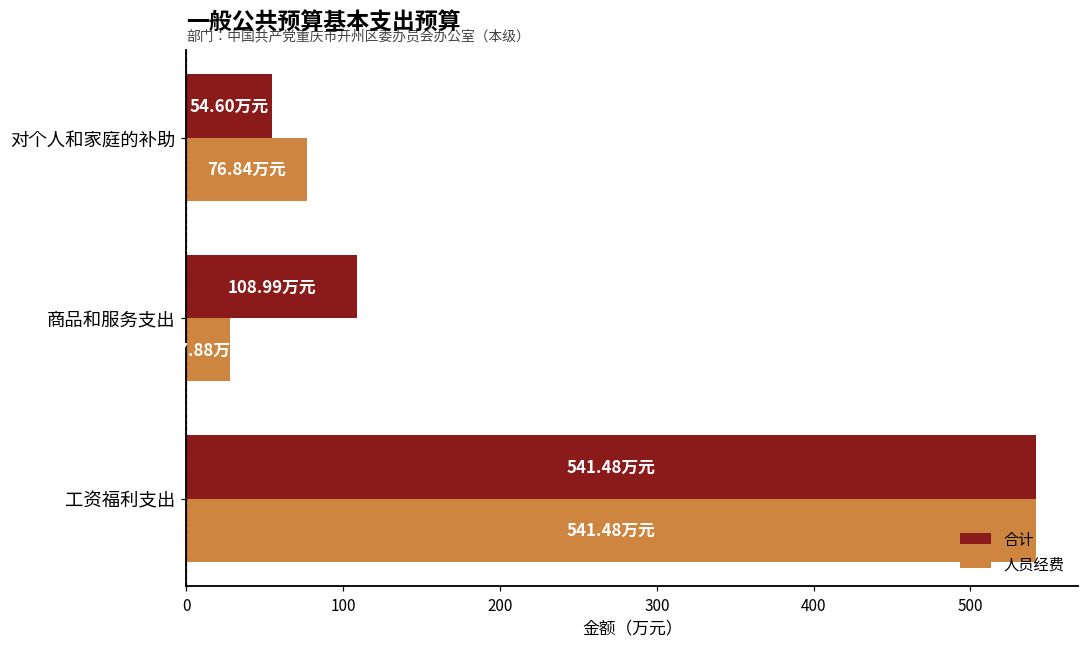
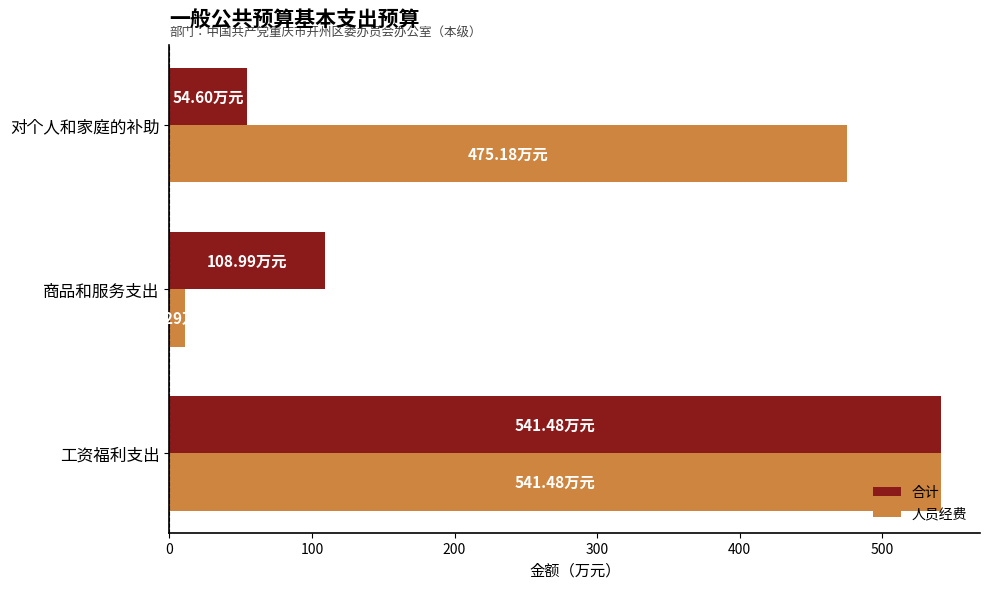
人员经费, 对个人和家庭的补助: 76.84 -> 475.18
人员经费, 商品和服务支出: 28 -> 11
